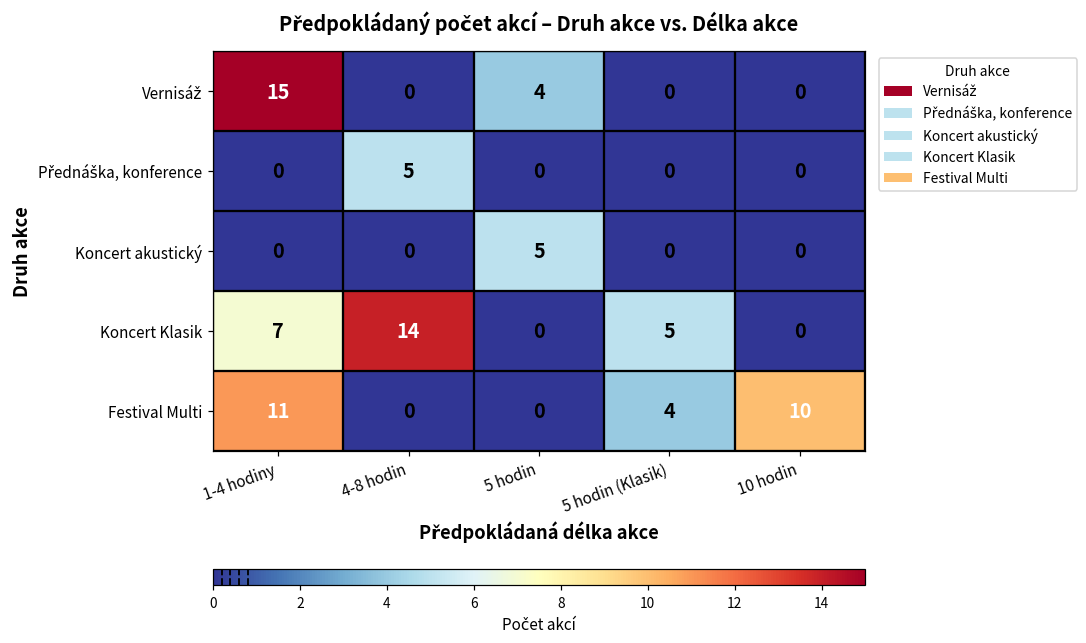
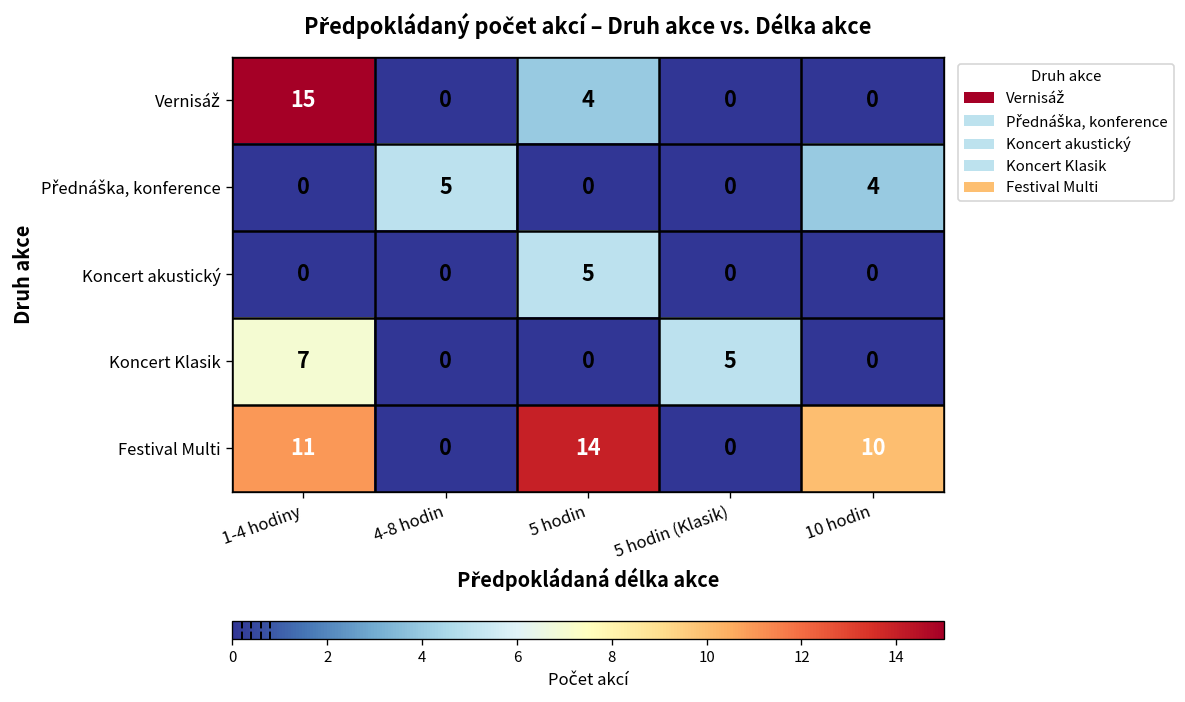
Přednáška, konference, 10 hodin: 0 -> 4
Koncert Klasik, 4-8 hodin: 14 -> 0
Festival Multi, 5 hodin: 0 -> 14
Festival Multi, 5 hodin (Klasik): 4 -> 0
